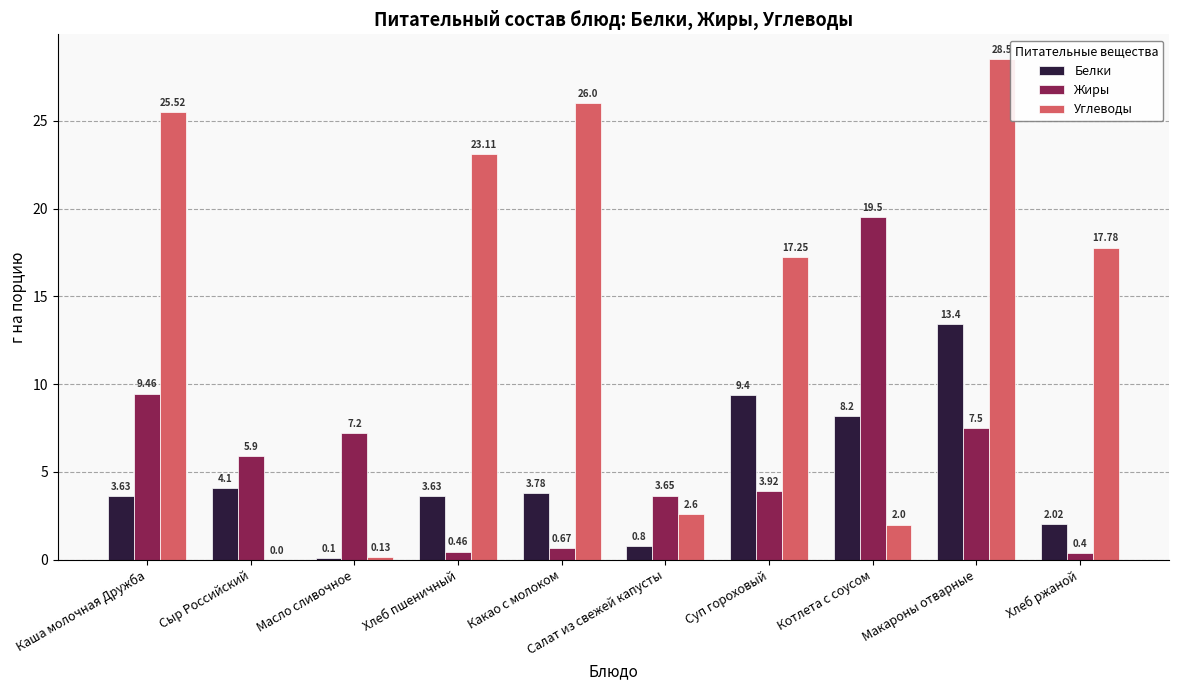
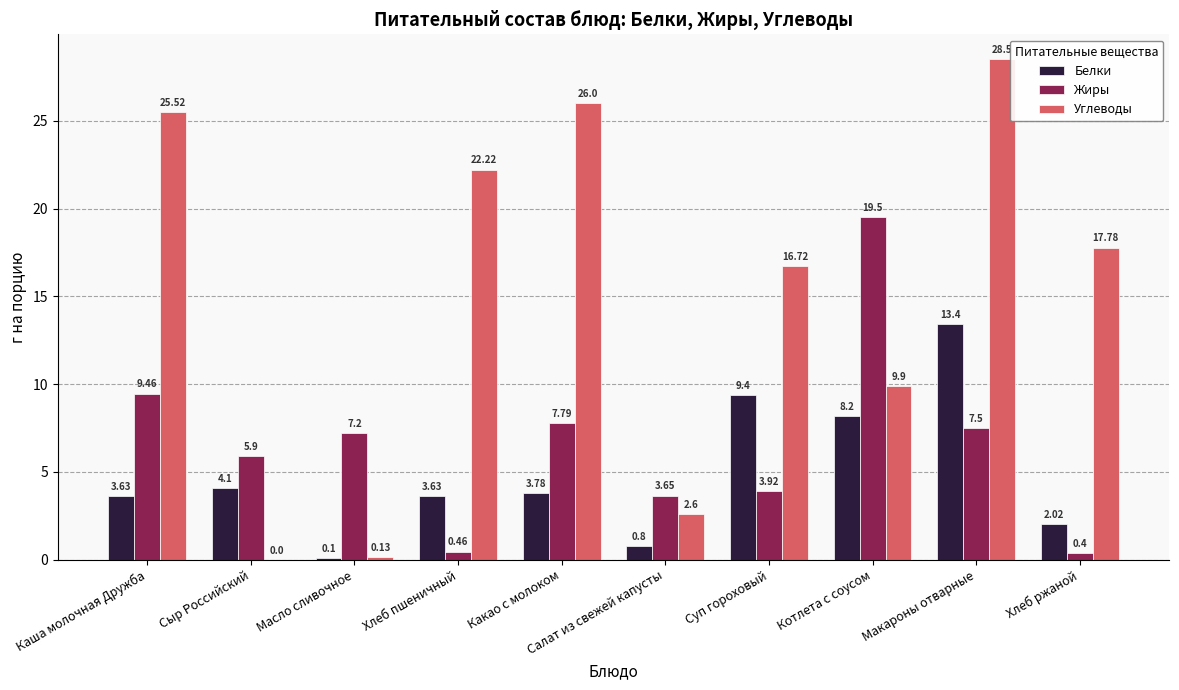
Углеводы, Хлеб пшеничный: 23.11 -> 22.22
Жиры, Какао с молоком: 0.67 -> 7.79
Углеводы, Суп гороховый: 17.25 -> 16.72
Углеводы, Котлета с соусом: 2.0 -> 9.9
